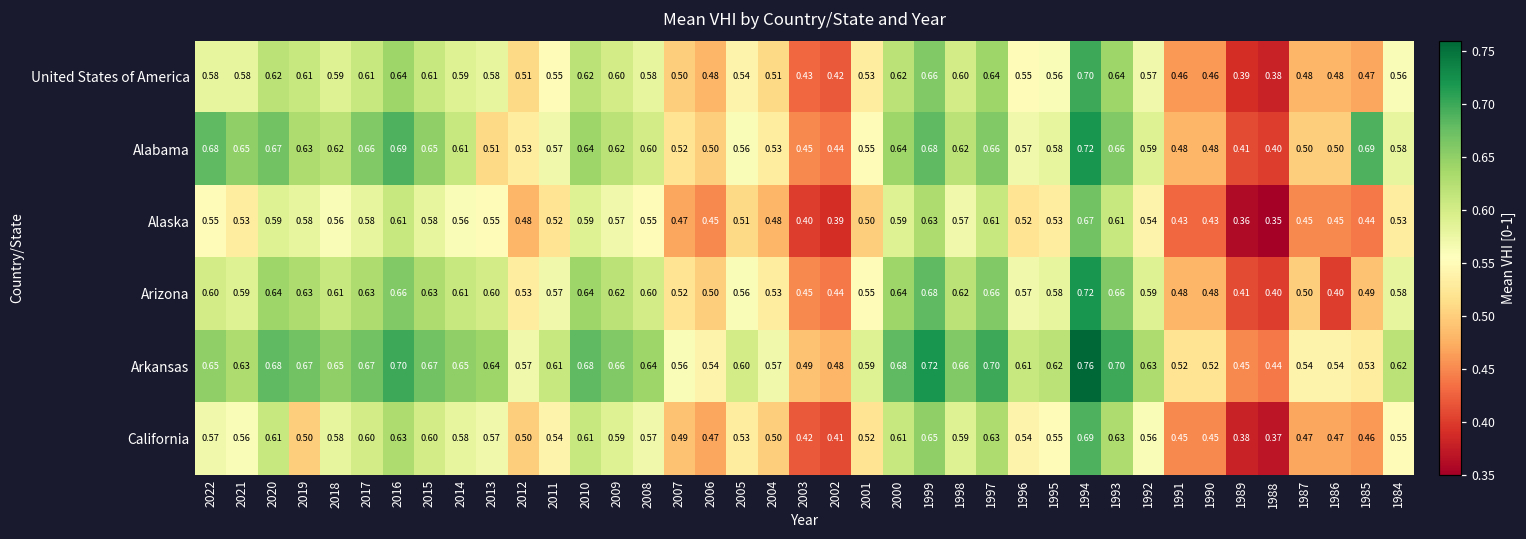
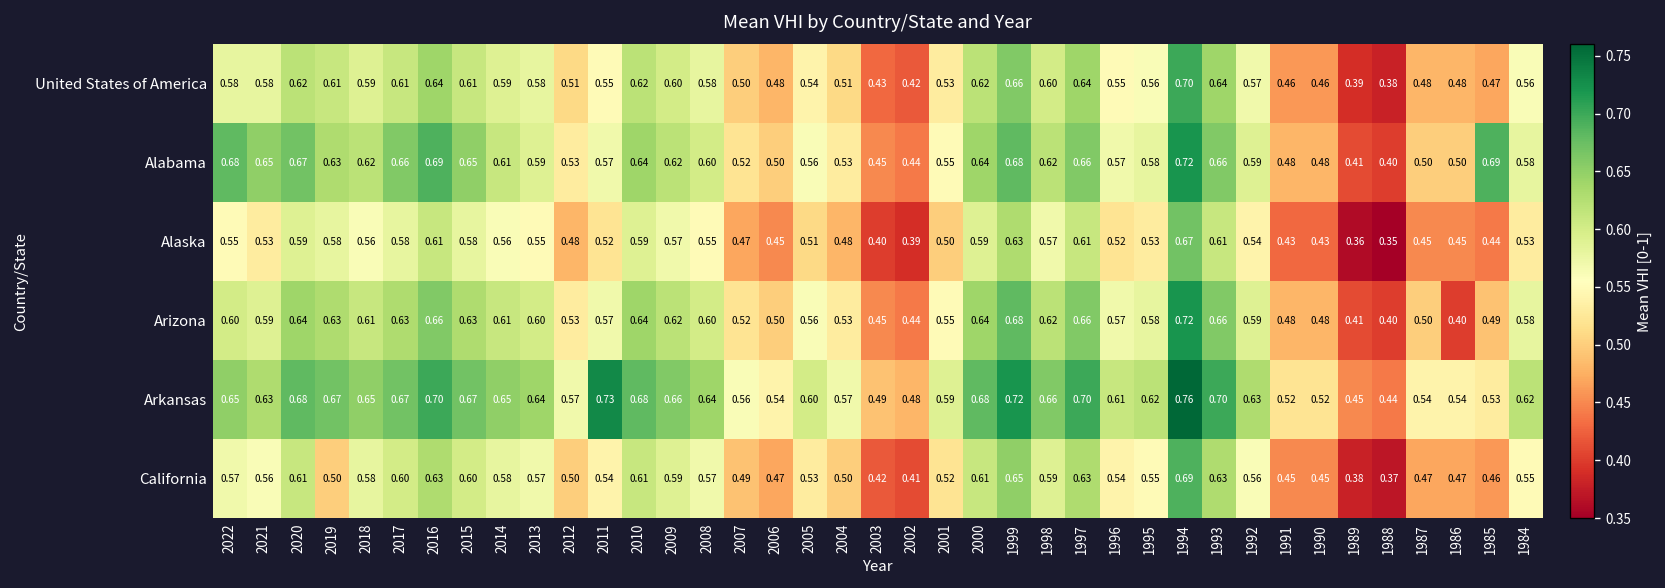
Alabama, 2013: 0.51 -> 0.59
Arkansas, 2011: 0.61 -> 0.73
